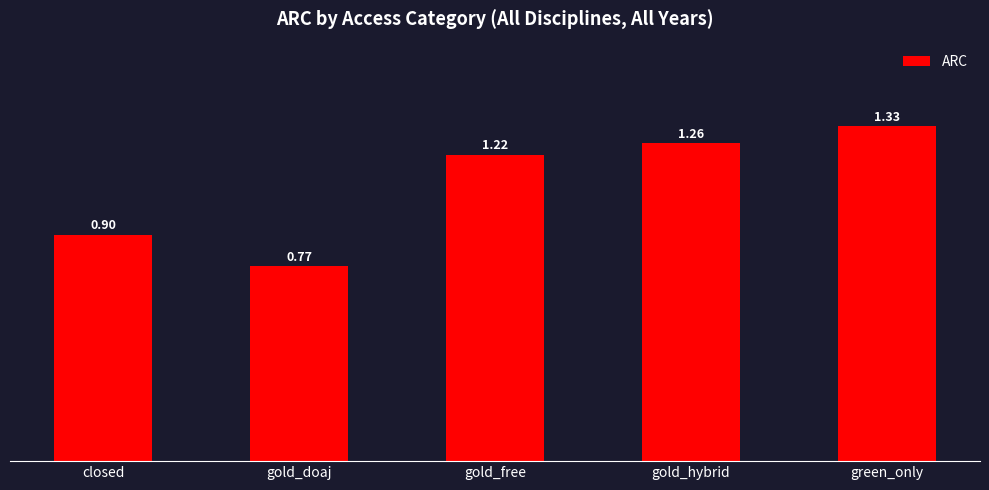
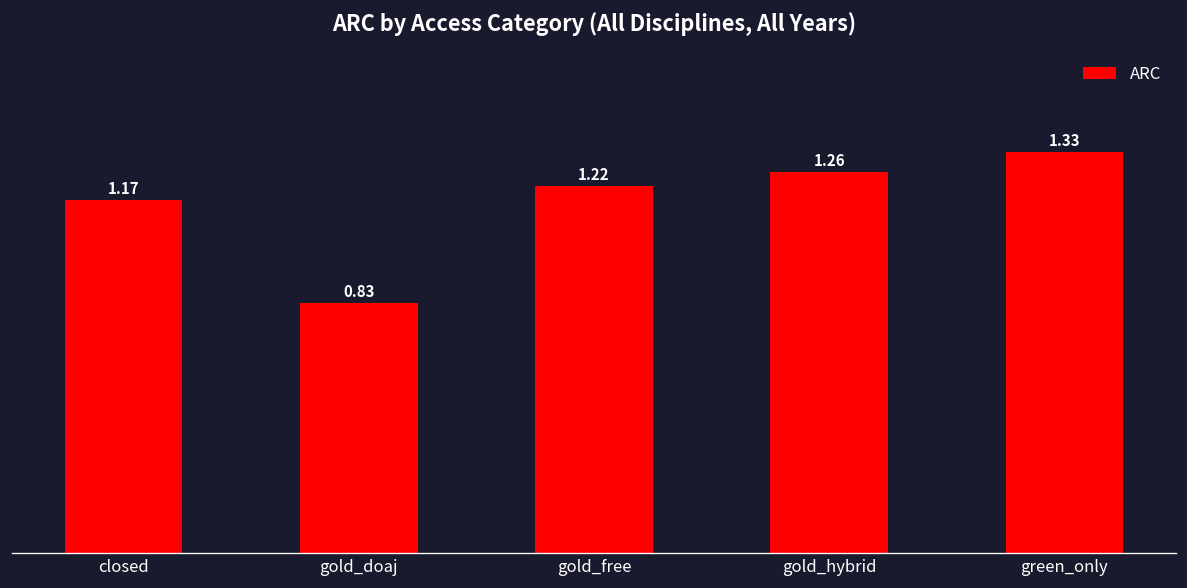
closed: 0.90 -> 1.17
gold_doaj: 0.77 -> 0.83
